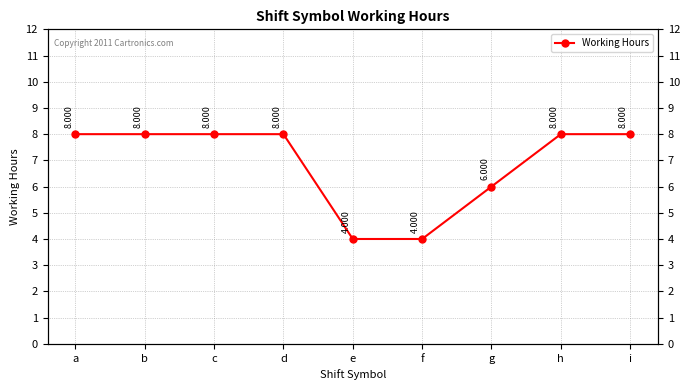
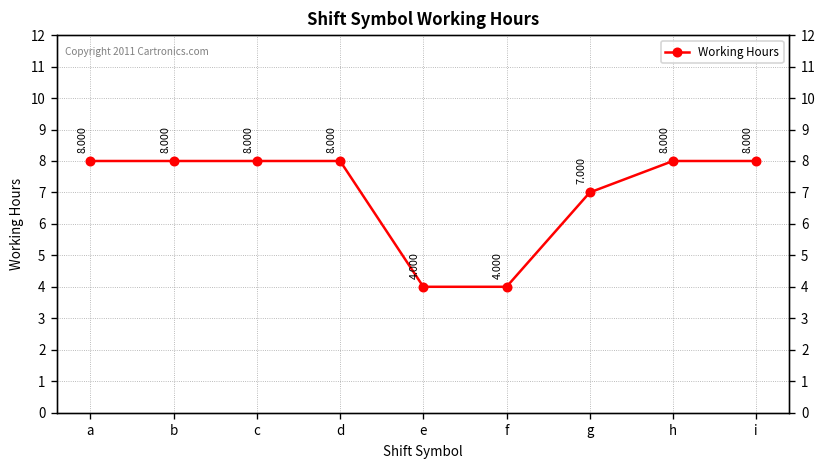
g: 6.000 -> 7.000
